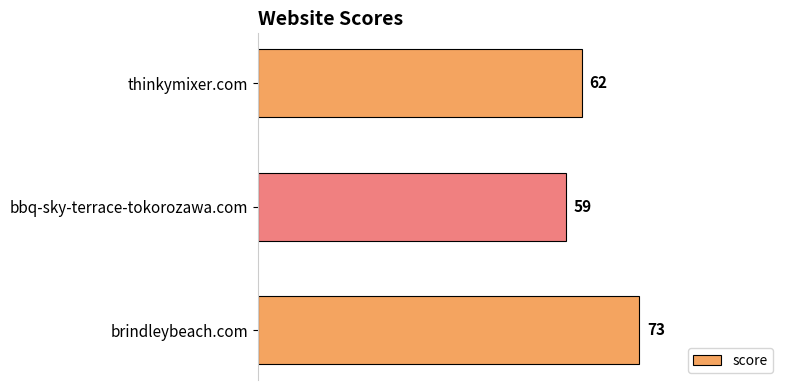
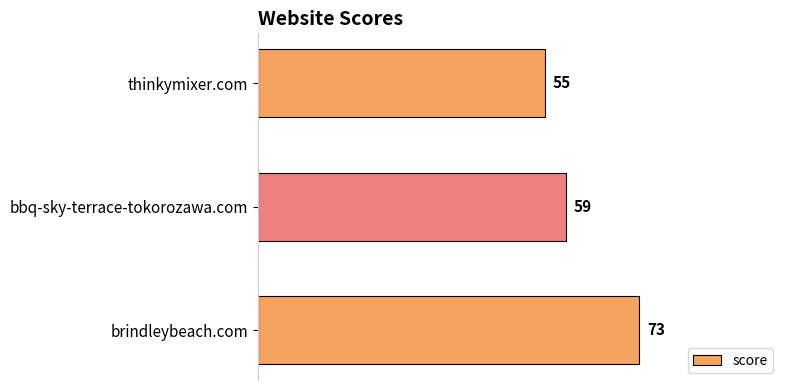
thinkymixer.com: 62 -> 55
